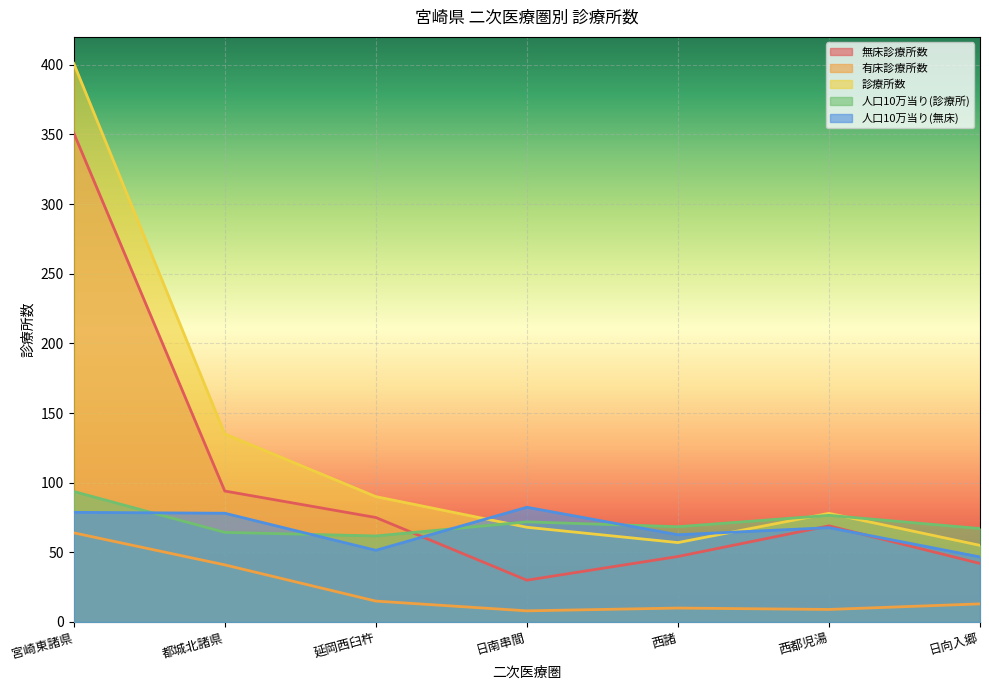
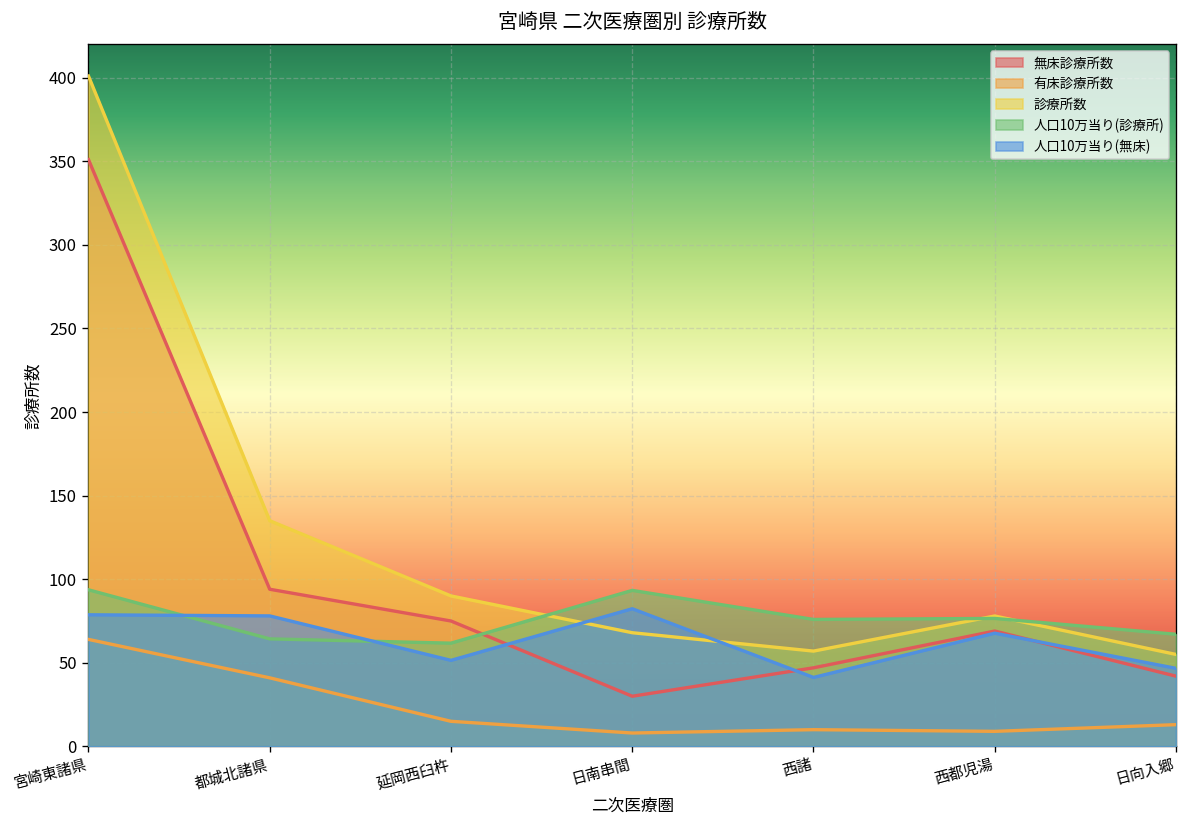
人口10万当り(診療所), 日南串間: 72 -> 93
人口10万当り(診療所), 西諸: 68 -> 76
人口10万当り(無床), 西諸: 63 -> 41
